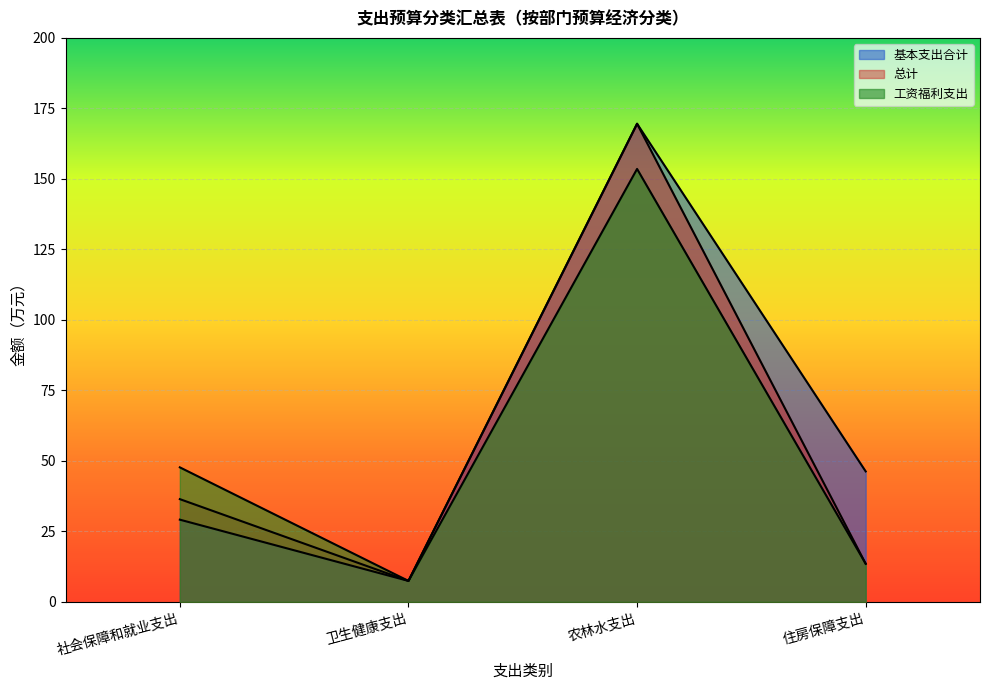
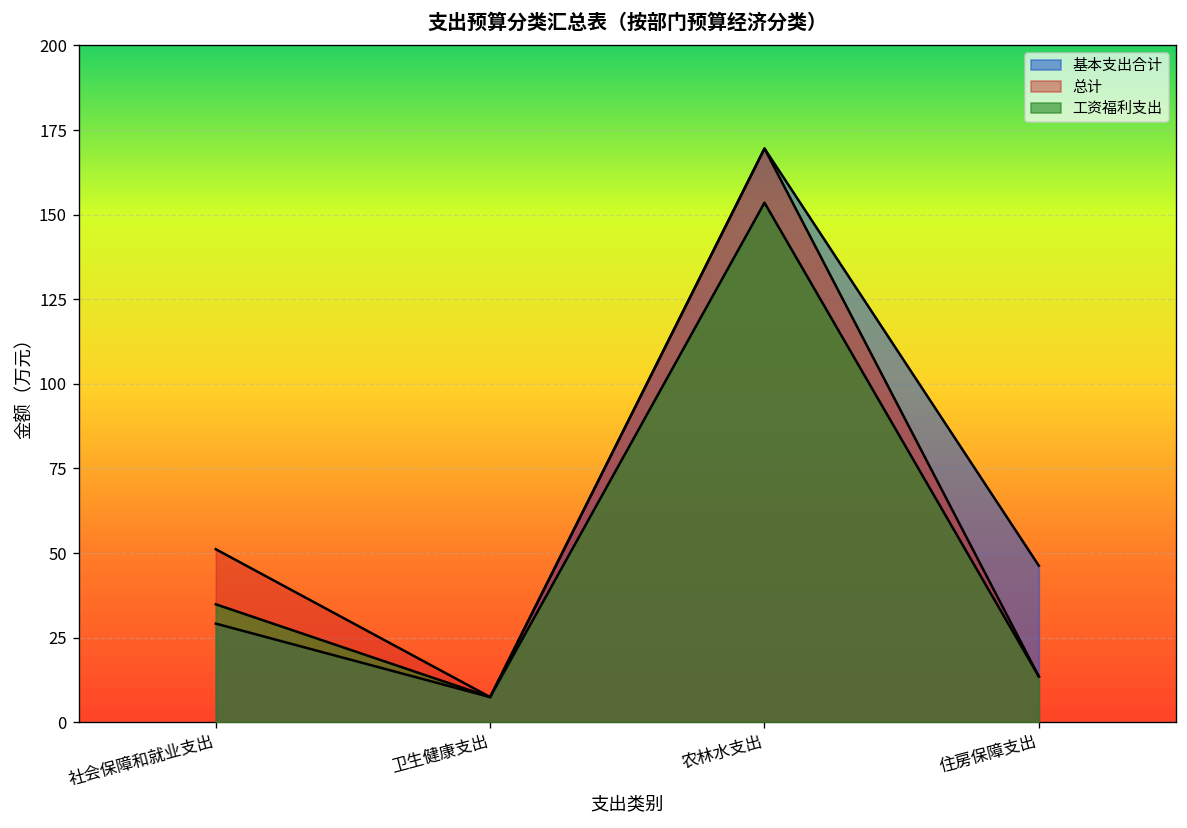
总计, 社会保障和就业支出: 36 -> 51
工资福利支出, 社会保障和就业支出: 48 -> 35
